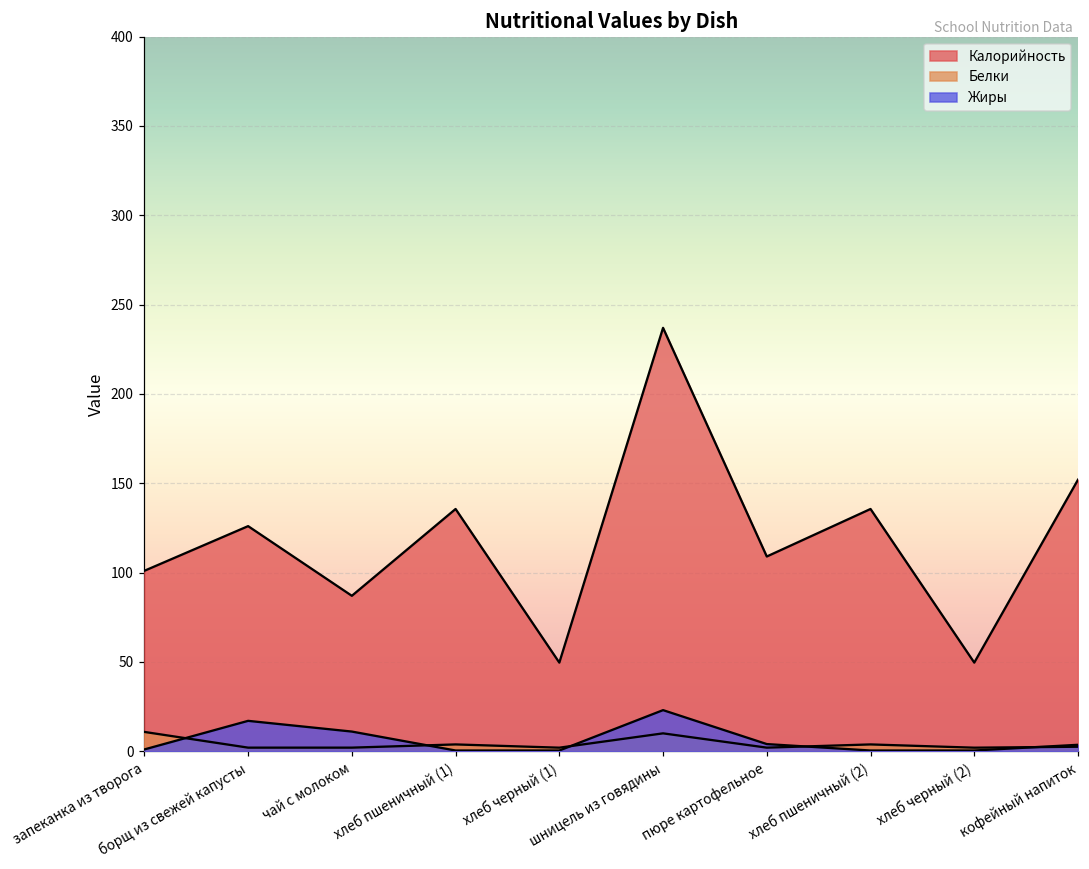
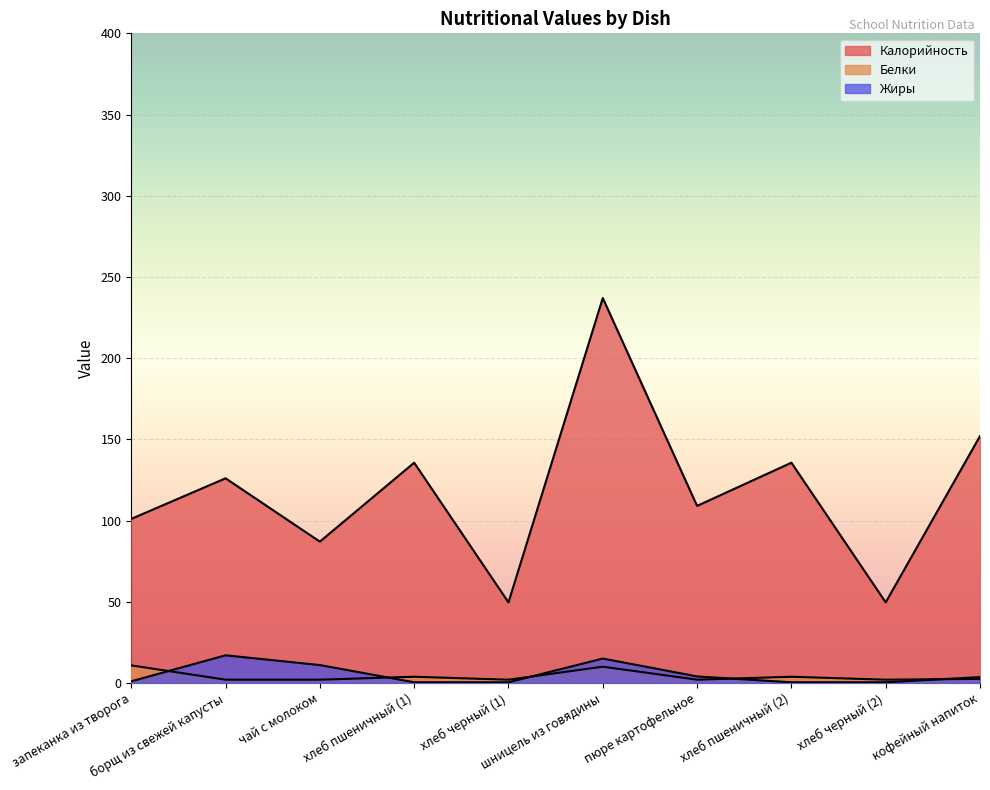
Жиры, шницель из говядины: 23 -> 15
